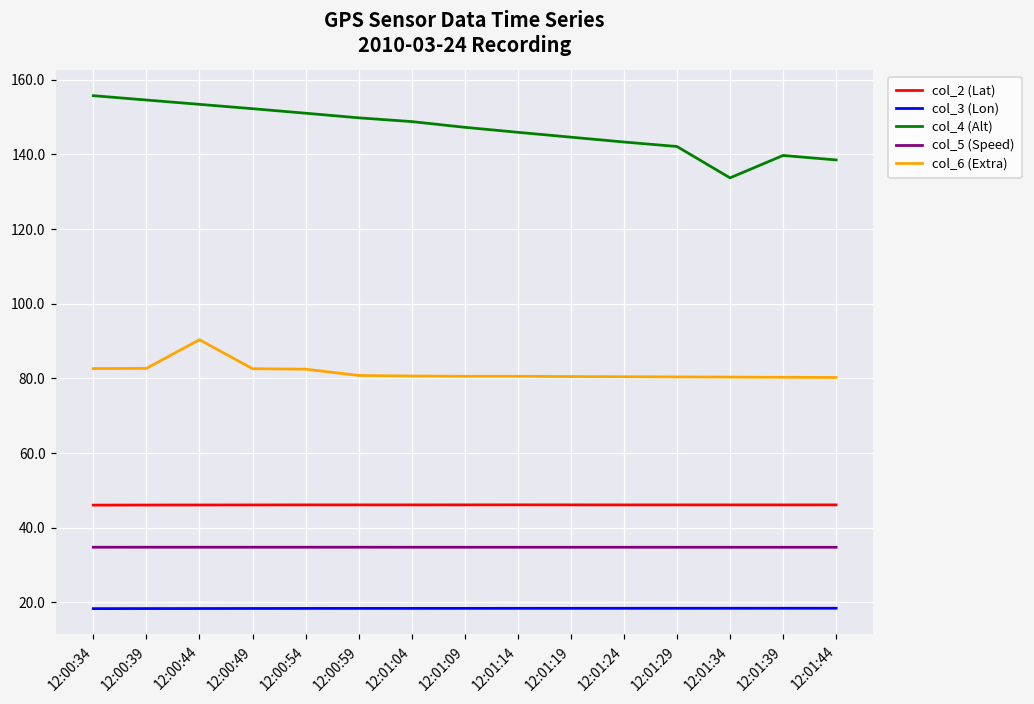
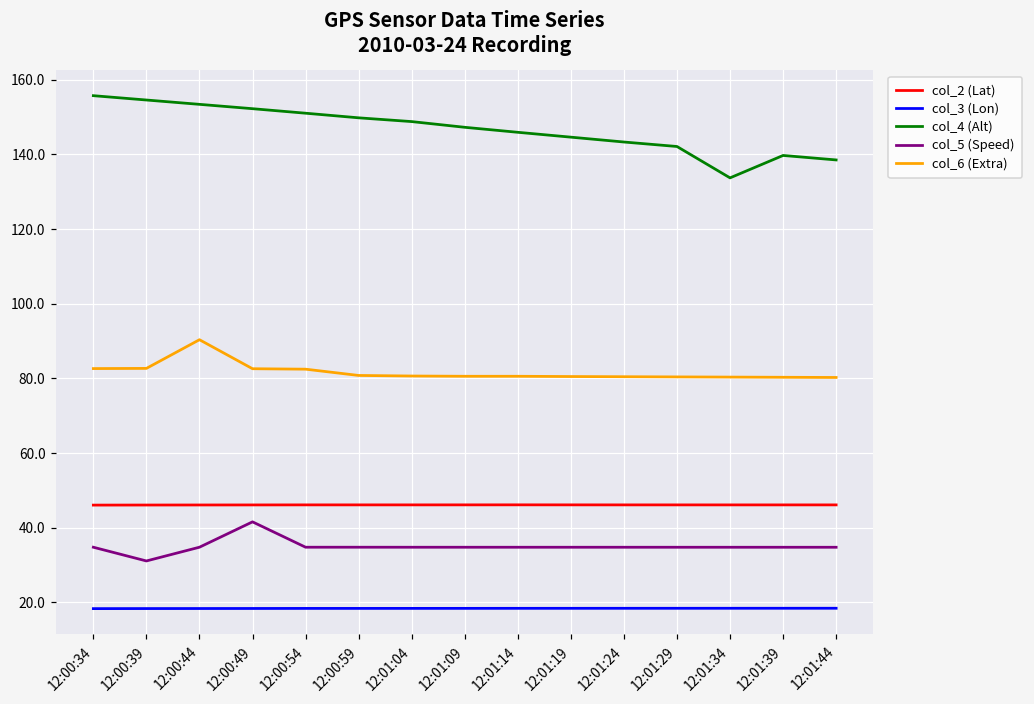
col_5 (Speed), 12:00:39: 35 -> 31
col_5 (Speed), 12:00:49: 35 -> 42
